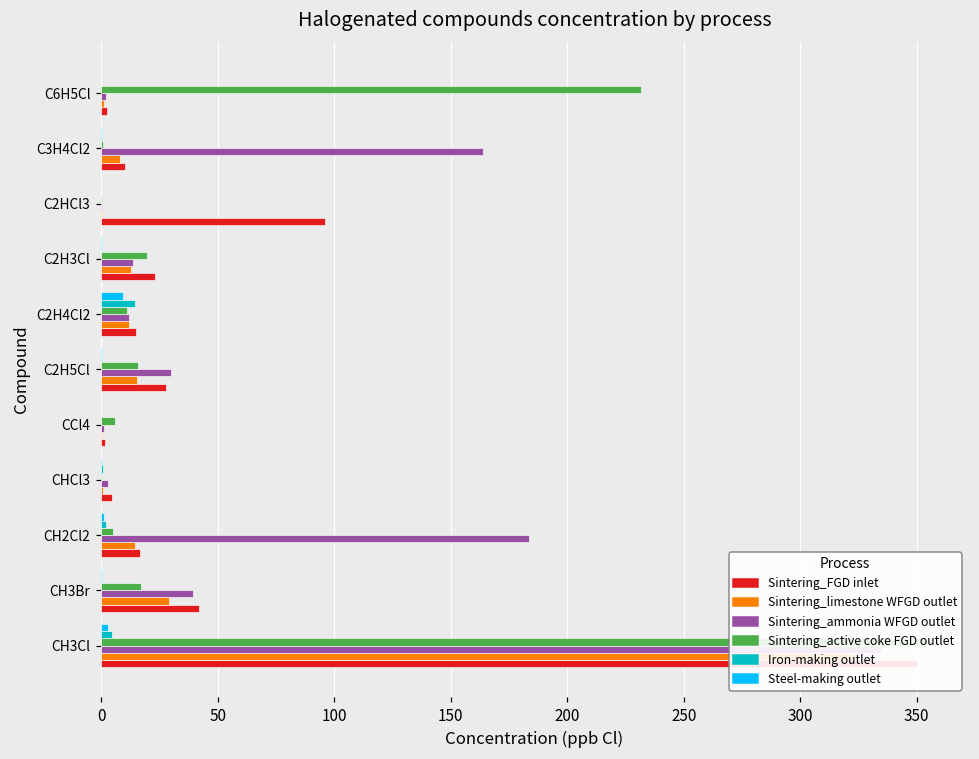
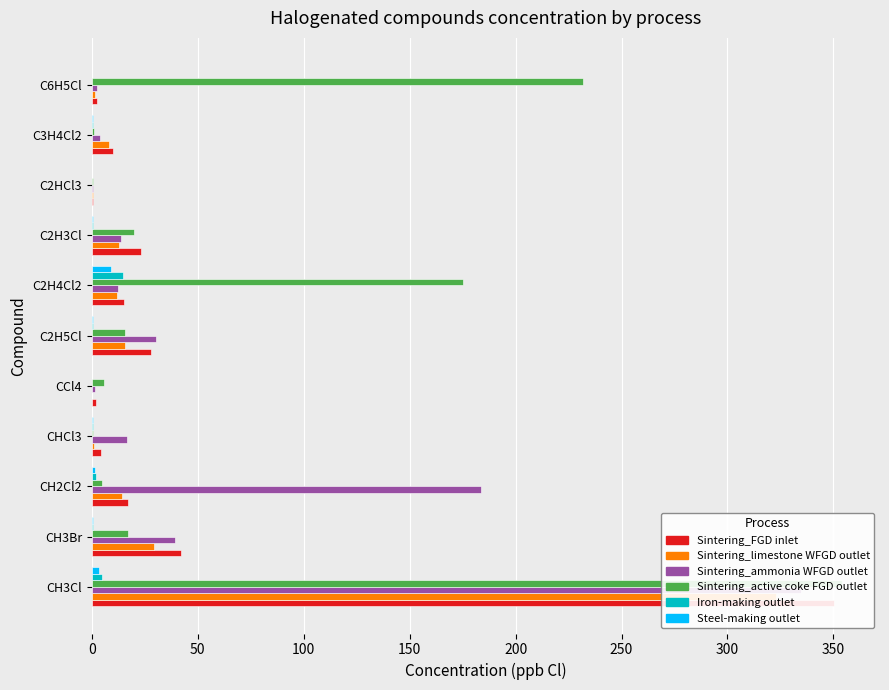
Sintering_ammonia WFGD outlet, C3H4Cl2: 164 -> 4
Sintering_FGD inlet, C2HCl3: 96 -> 1
Sintering_active coke FGD outlet, C2H4Cl2: 11 -> 175
Sintering_ammonia WFGD outlet, CHCl3: 3 -> 17
